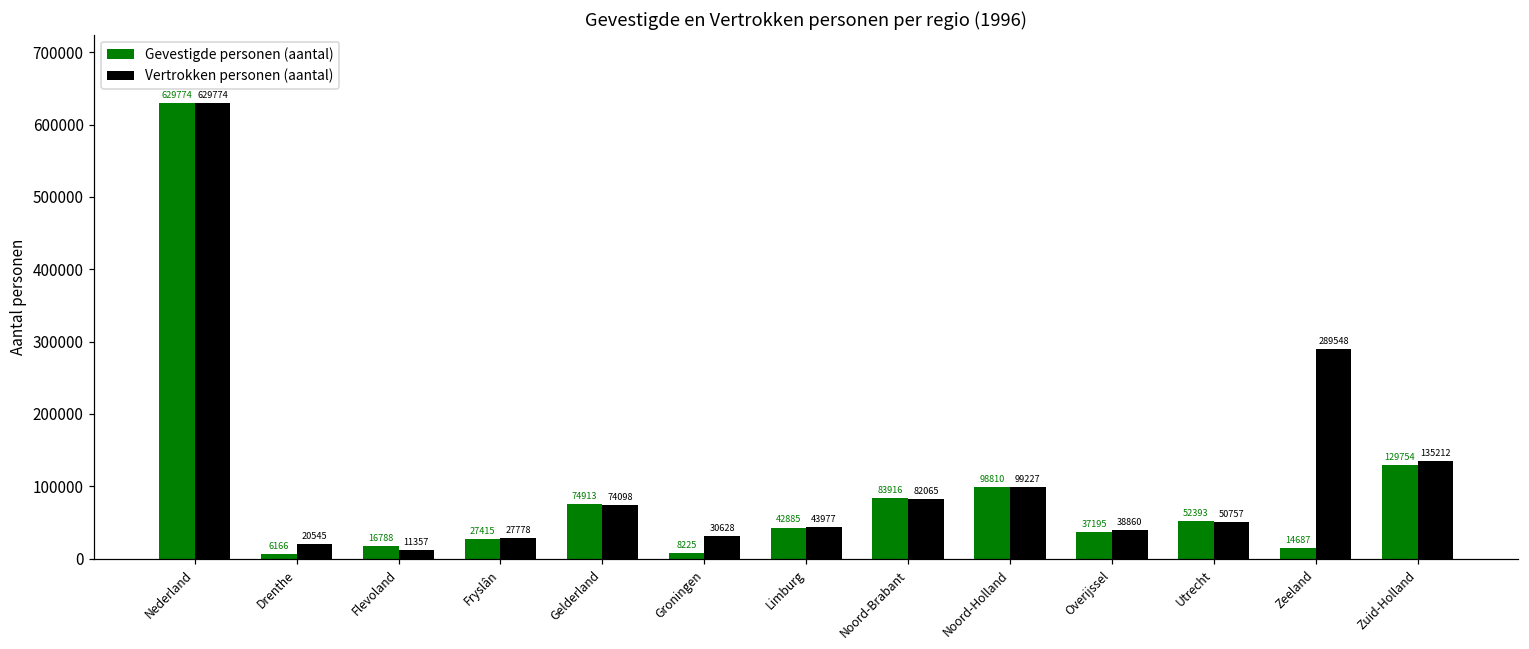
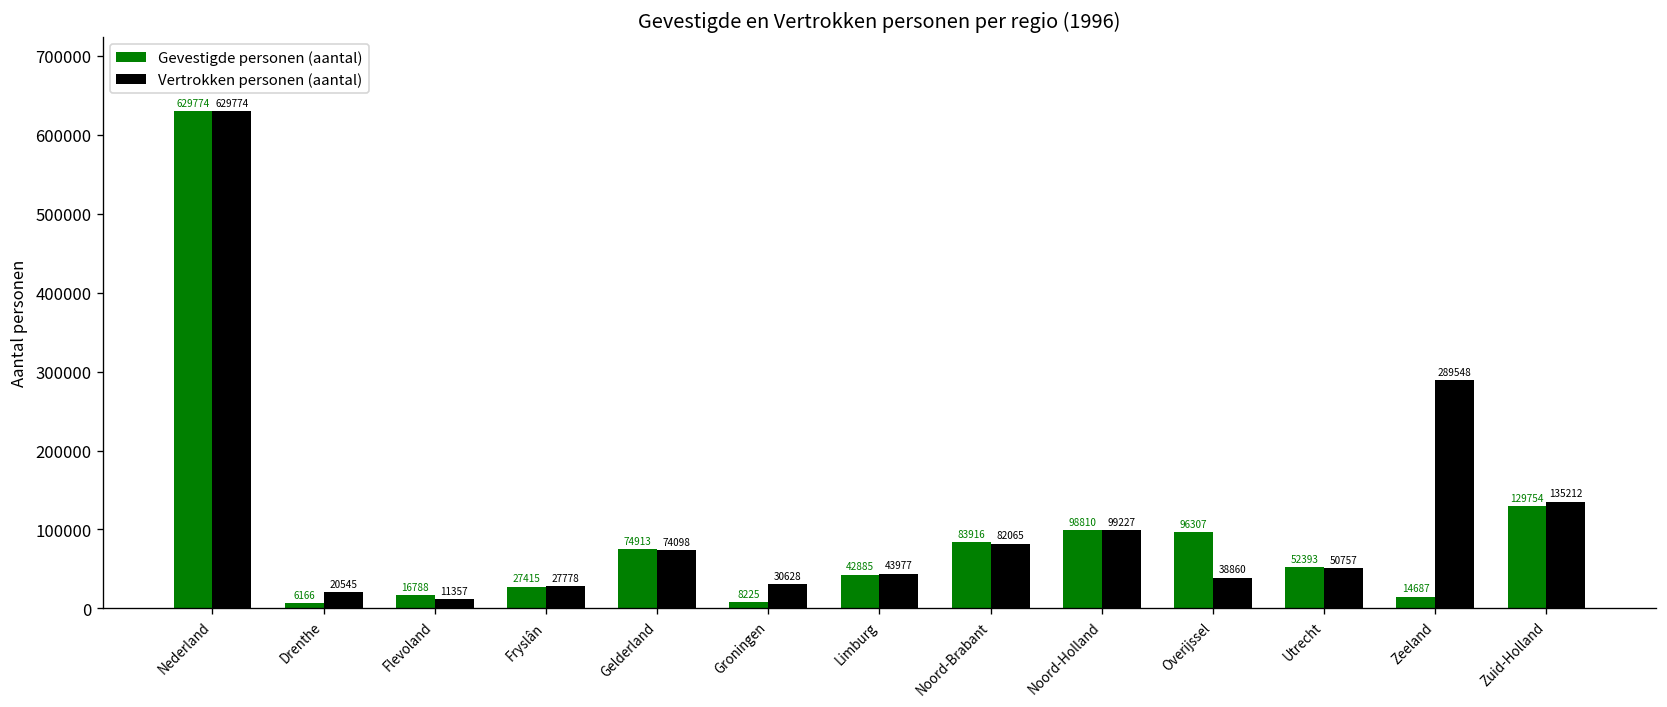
Gevestigde personen (aantal), Overijssel: 37195 -> 96307
